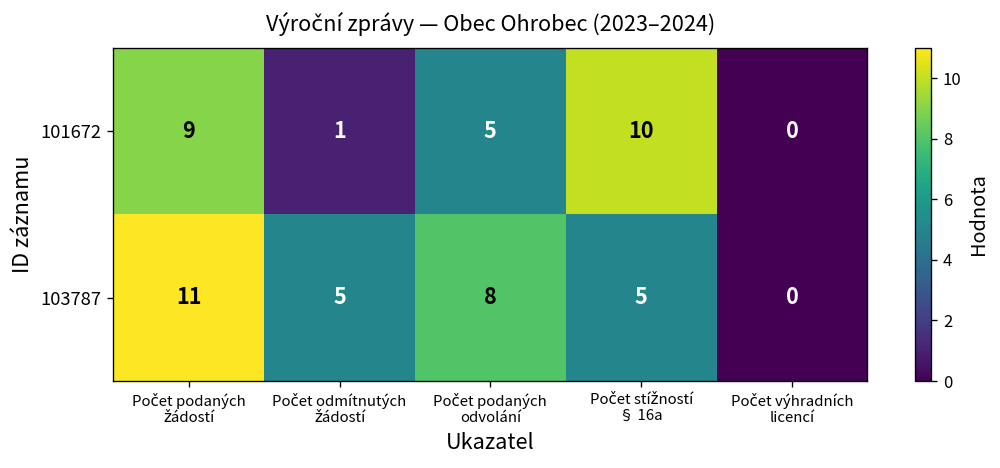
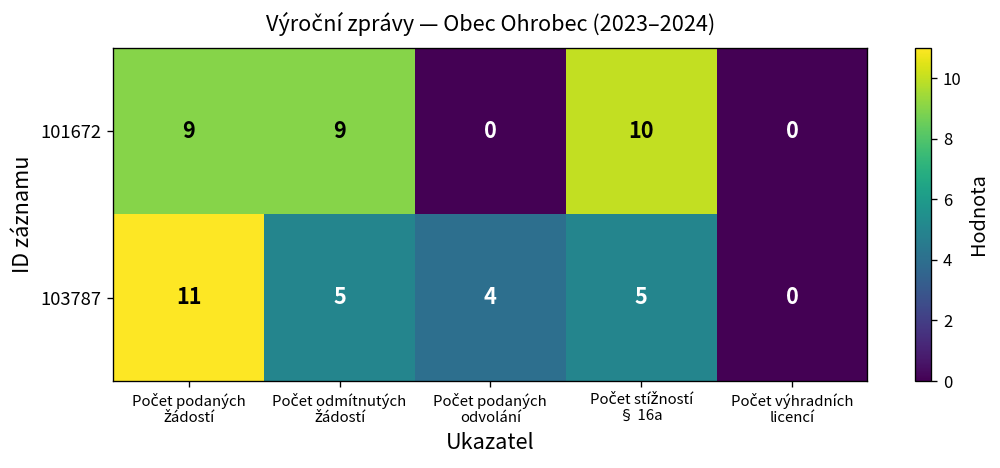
101672, Počet odmítnutých žádostí: 1 -> 9
101672, Počet podaných odvolání: 5 -> 0
103787, Počet podaných odvolání: 8 -> 4
